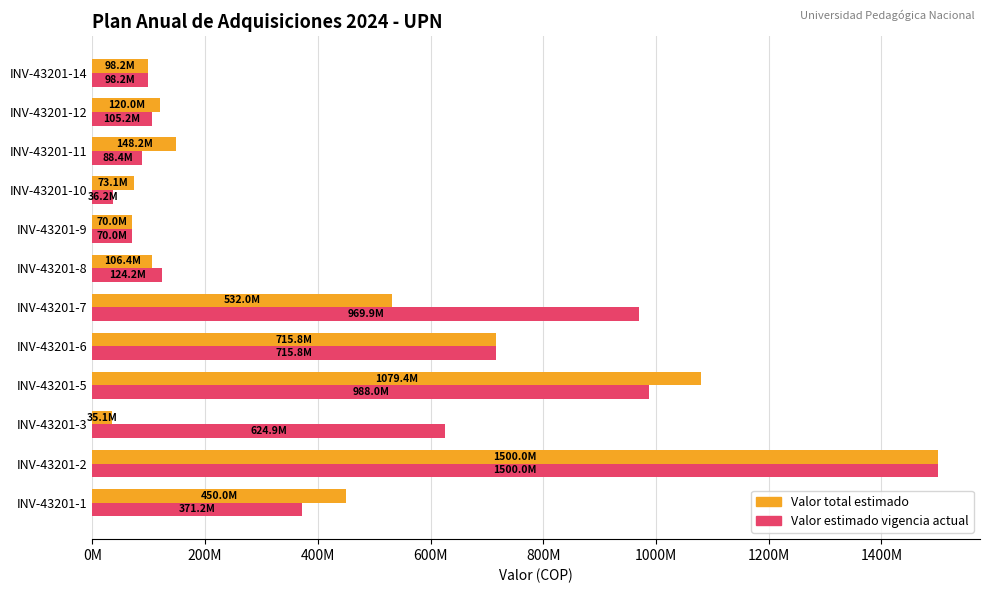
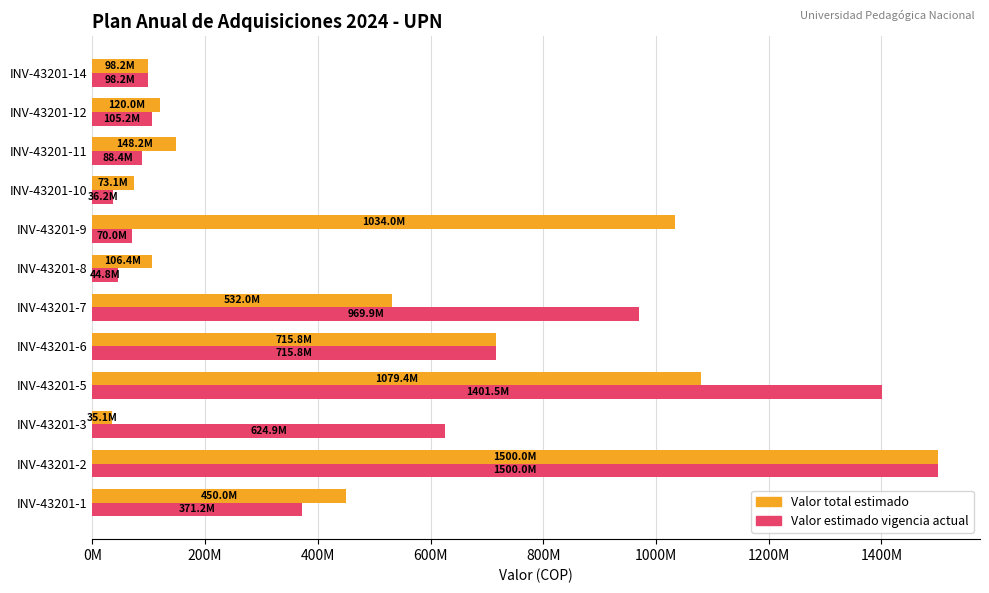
Valor total estimado, INV-43201-9: 70.0M -> 1034.0M
Valor estimado vigencia actual, INV-43201-8: 124.2M -> 44.8M
Valor estimado vigencia actual, INV-43201-5: 988.0M -> 1401.5M
